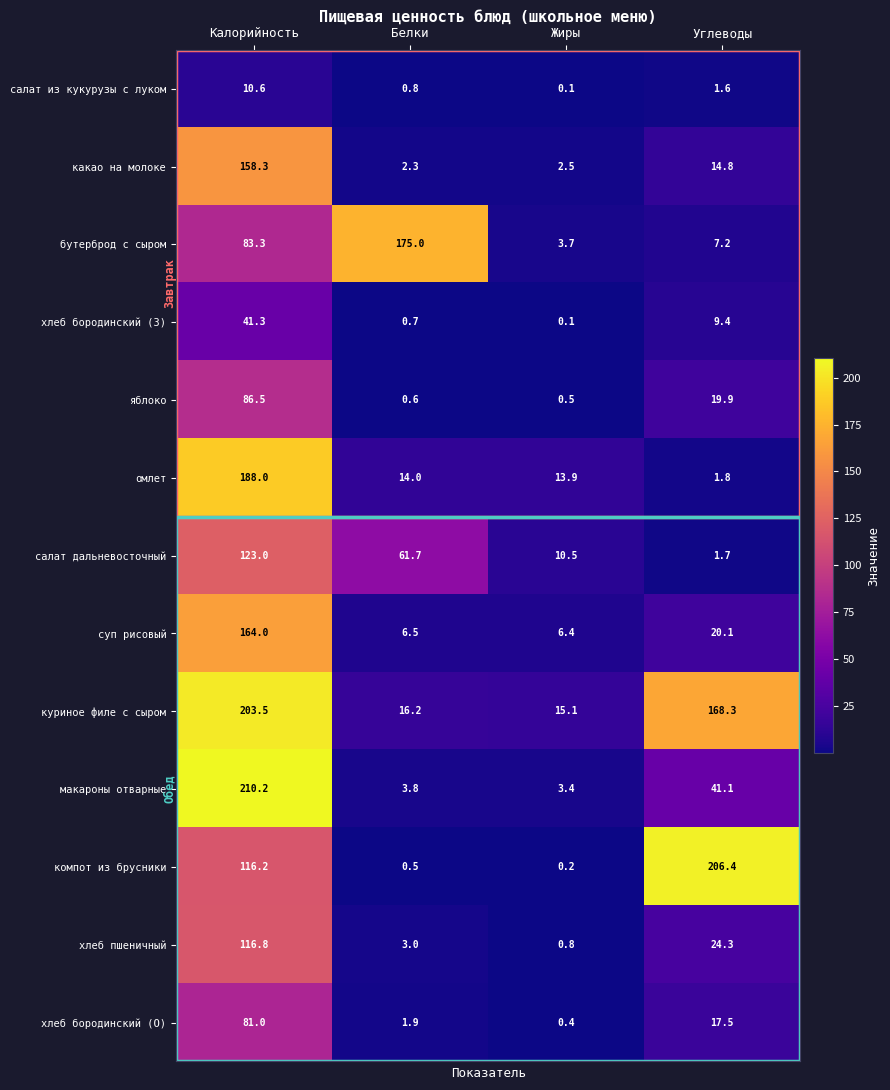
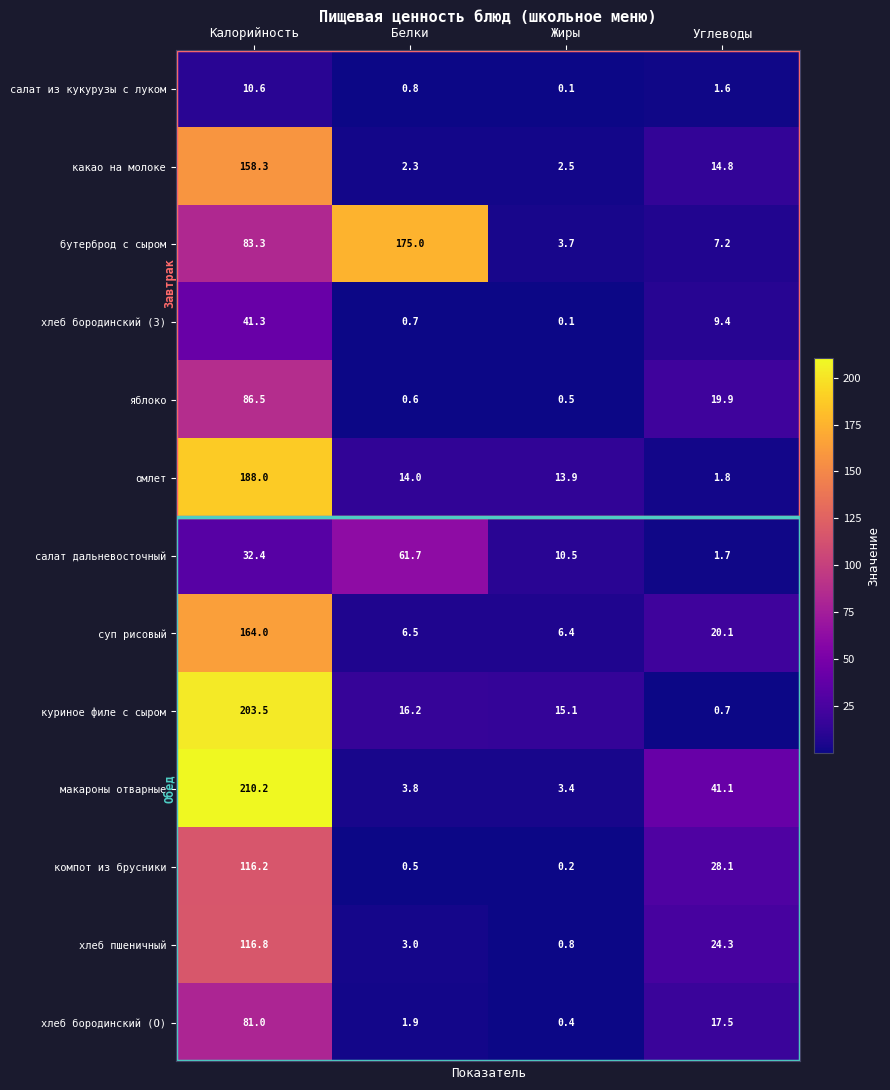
салат дальневосточный, Калорийность: 123.0 -> 32.4
куриное филе с сыром, Углеводы: 168.3 -> 0.7
компот из брусники, Углеводы: 206.4 -> 28.1
